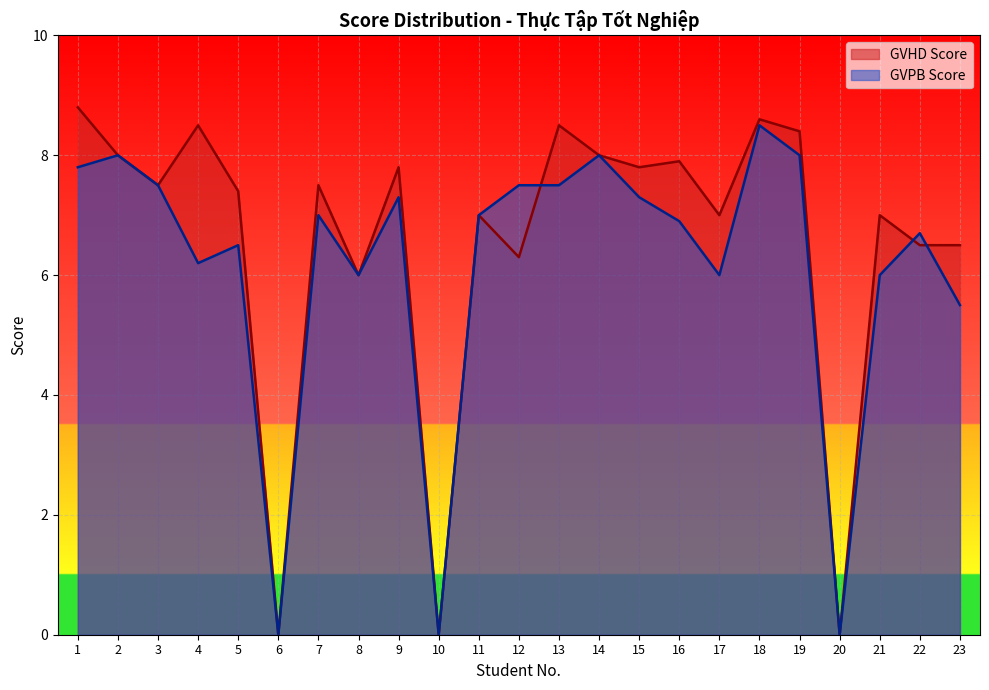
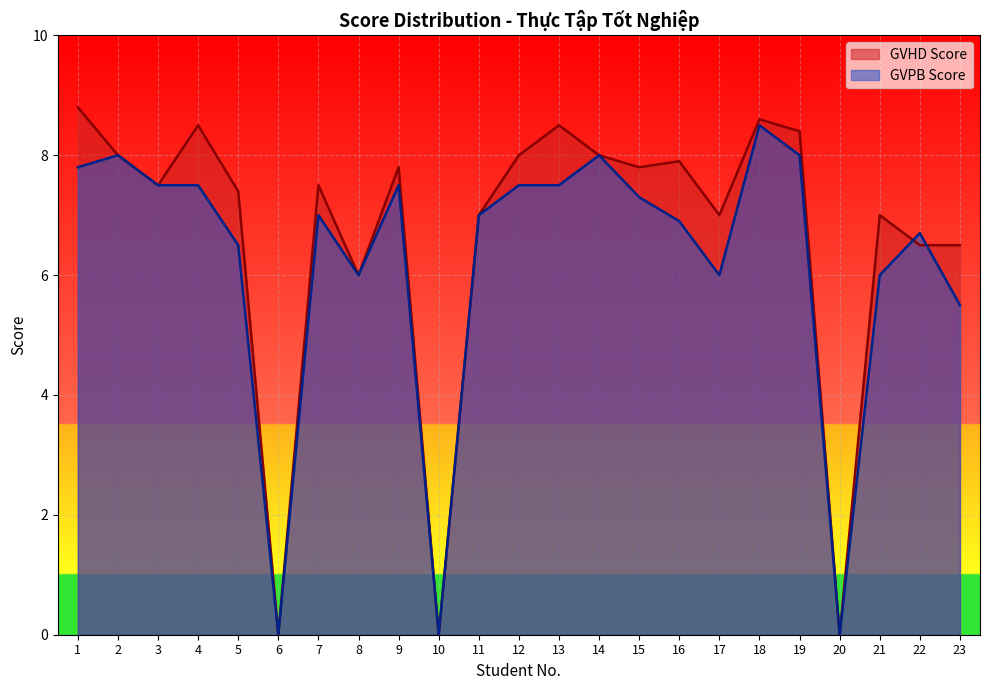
GVPB Score, 4: 6.2 -> 7.5
GVPB Score, 9: 7.3 -> 7.5
GVHD Score, 12: 6.3 -> 8.0
